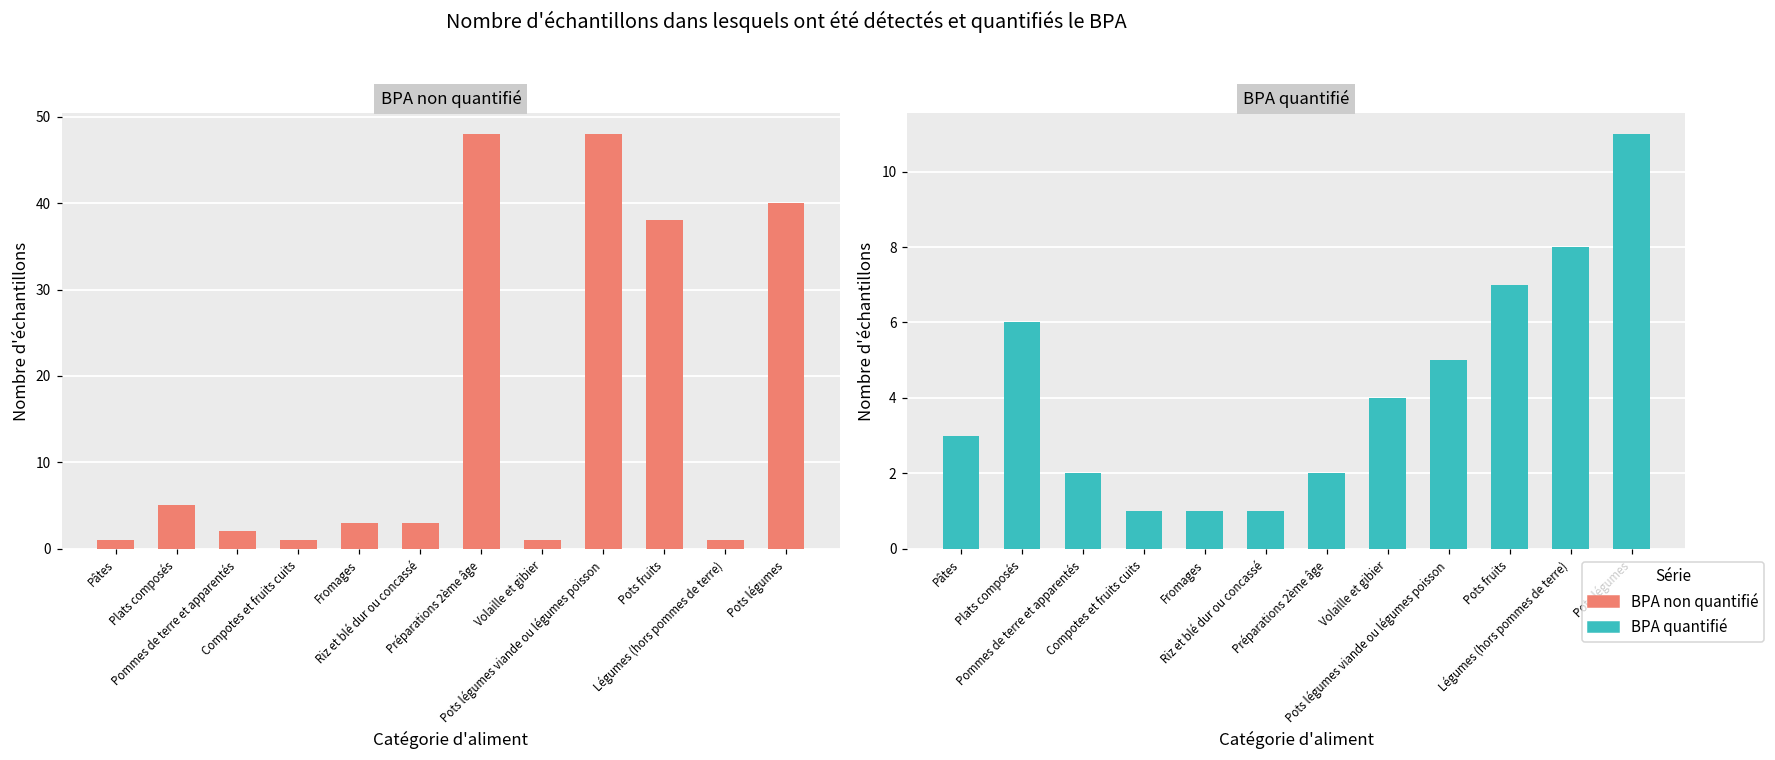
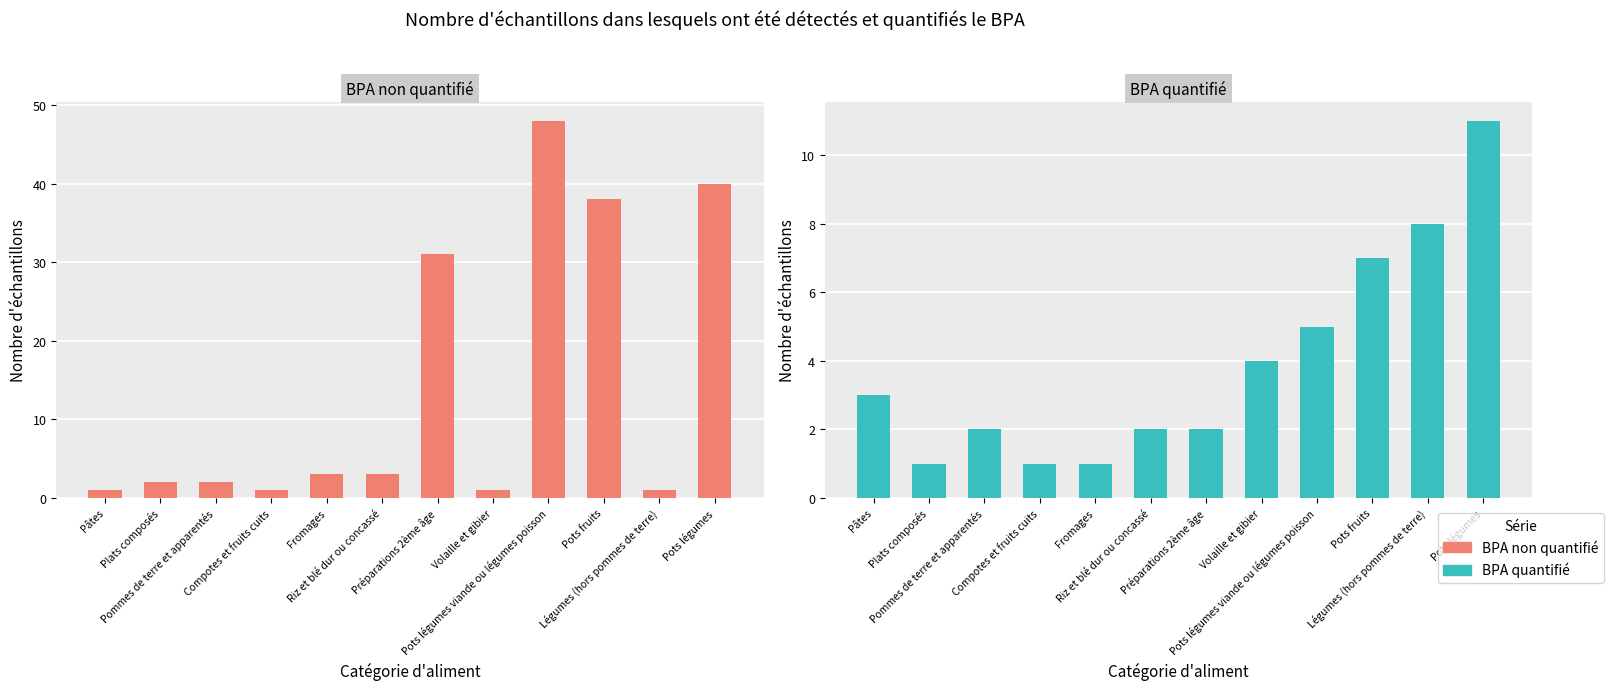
BPA non quantifié, Plats composés: 5 -> 2
BPA non quantifié, Préparations 2ème âge: 48 -> 31
BPA quantifié, Plats composés: 6 -> 1
BPA quantifié, Riz et blé dur ou concassé: 1 -> 2
